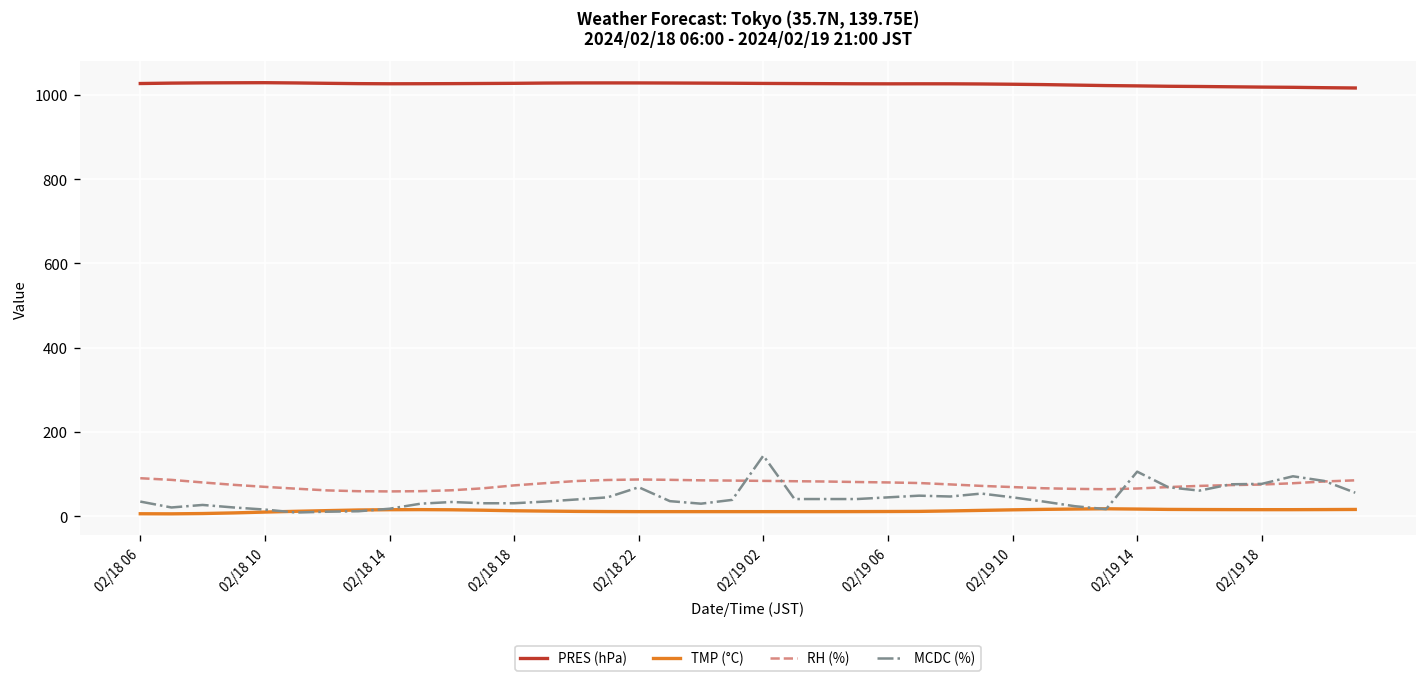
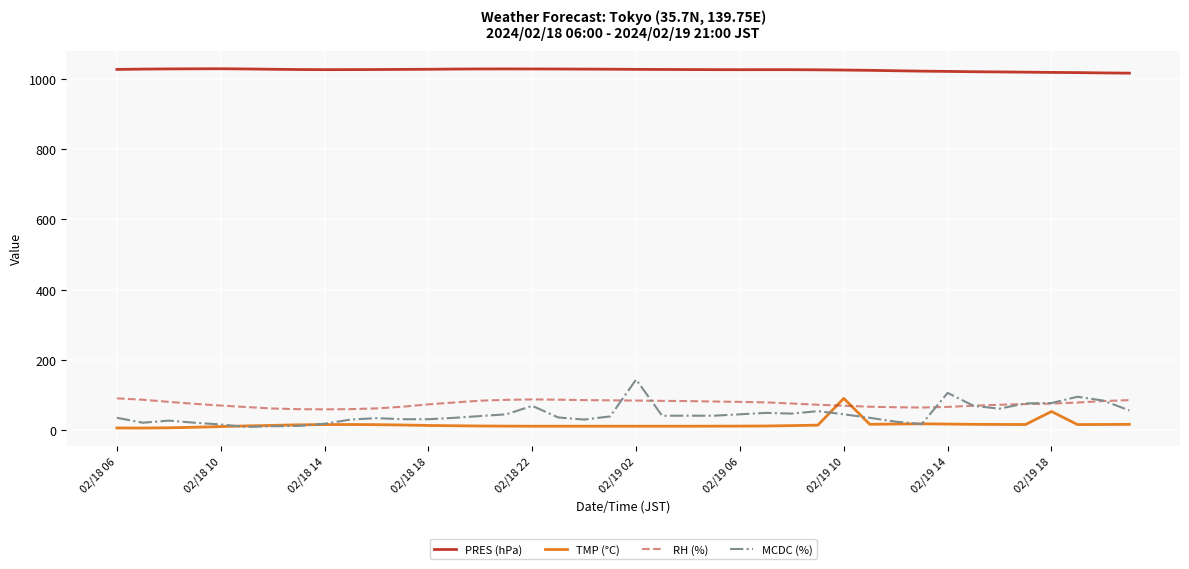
TMP (°C), 02/19 10: 20 -> 90
TMP (°C), 02/19 18: 20 -> 50
